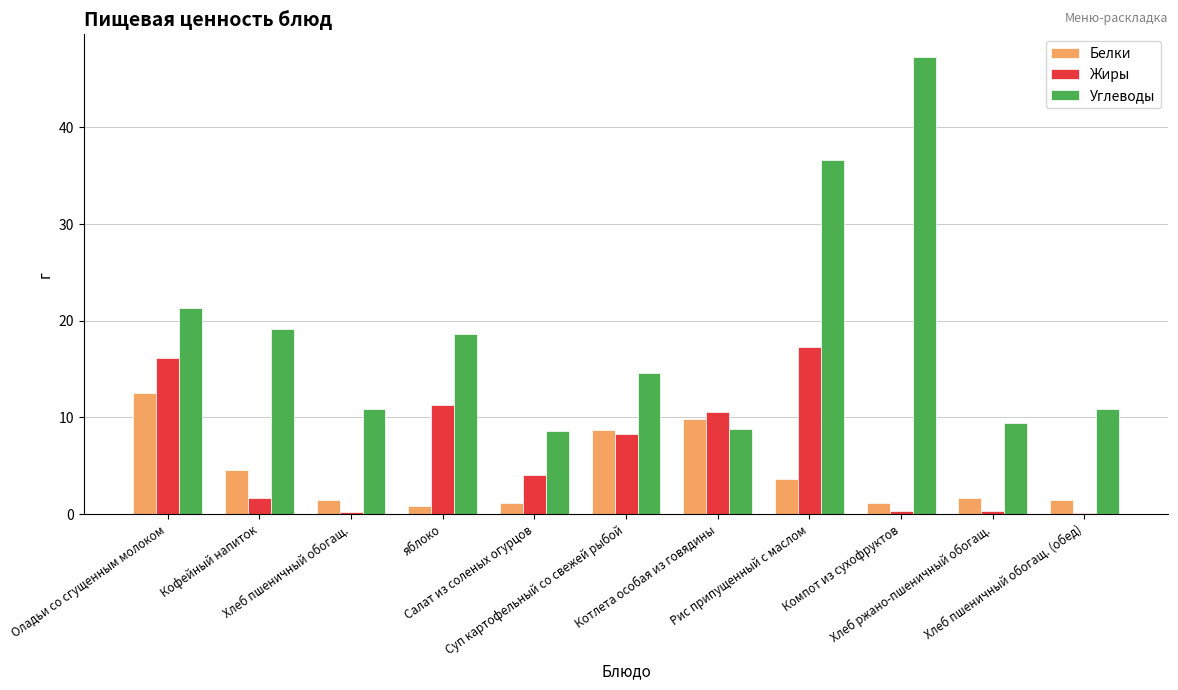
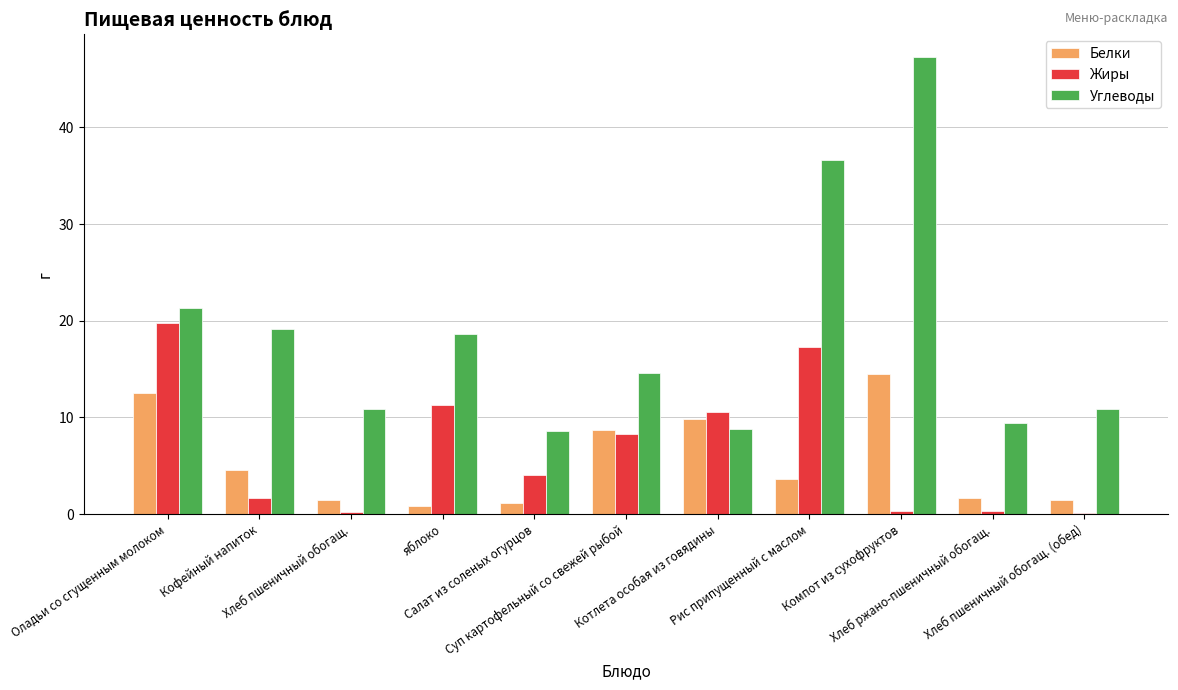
Жиры, Оладьи со сгущенным молоком: 16 -> 20
Белки, Компот из сухофруктов: 1 -> 15
